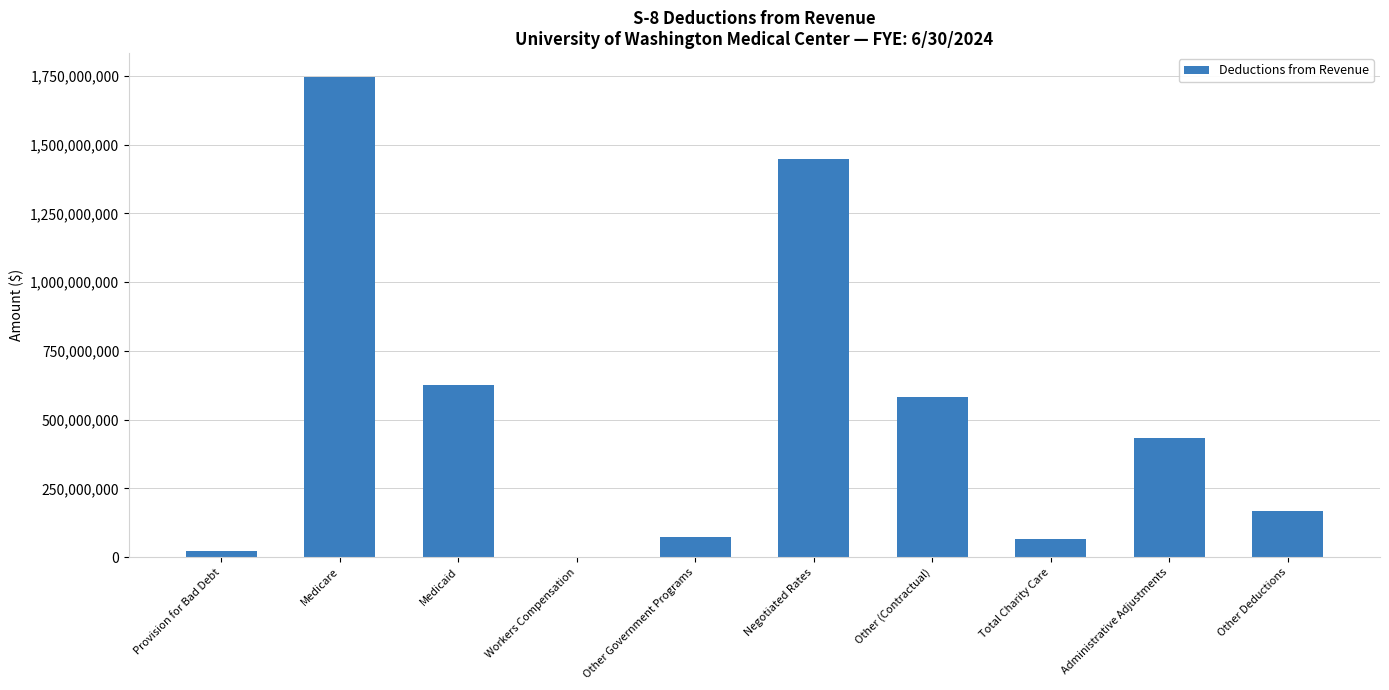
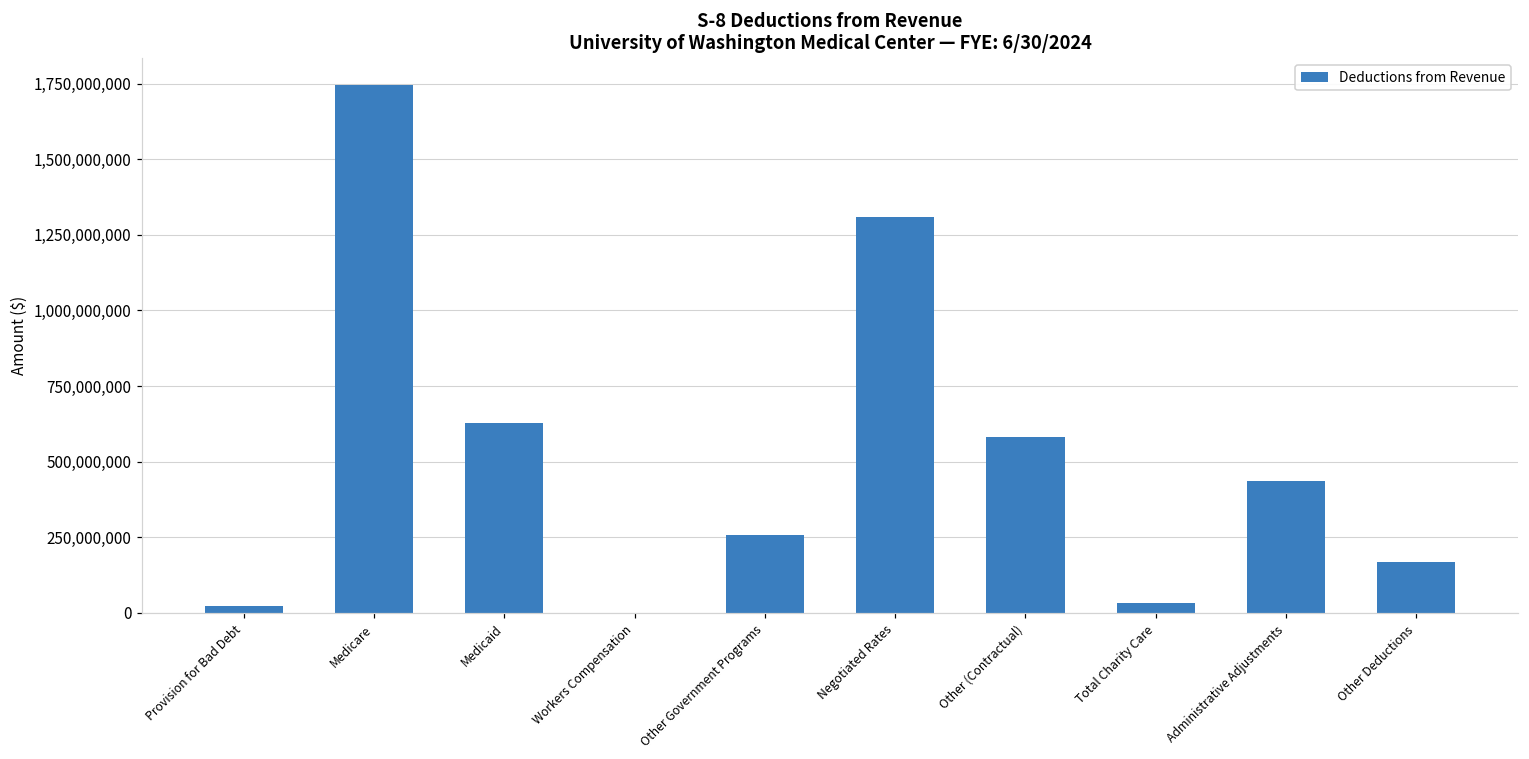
Other Government Programs: 70,000,000 -> 260,000,000
Negotiated Rates: 1,450,000,000 -> 1,310,000,000
Total Charity Care: 70,000,000 -> 30,000,000
